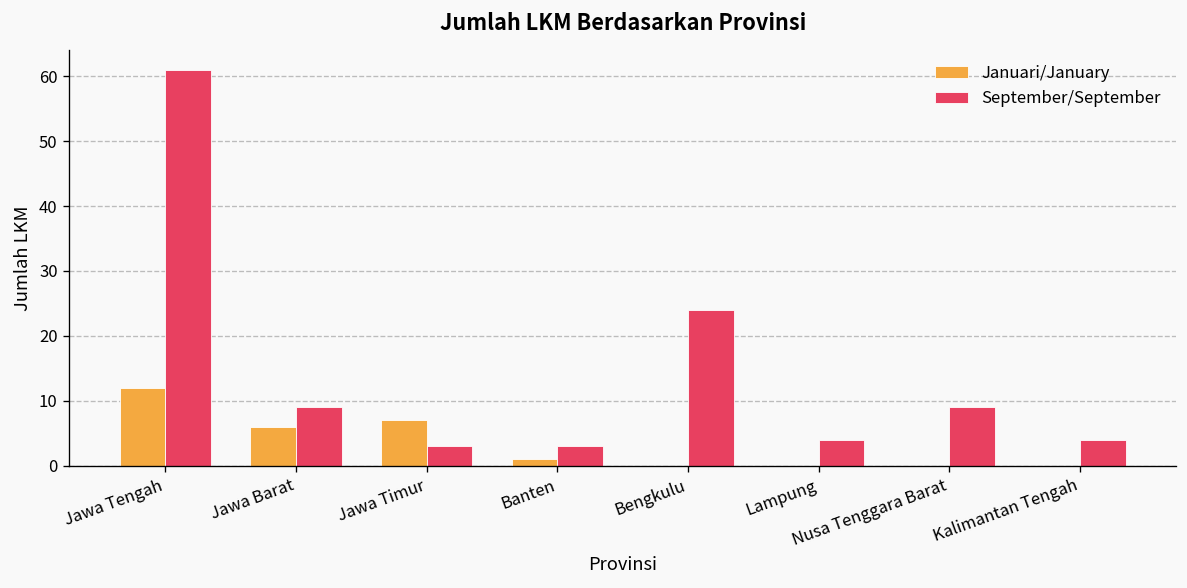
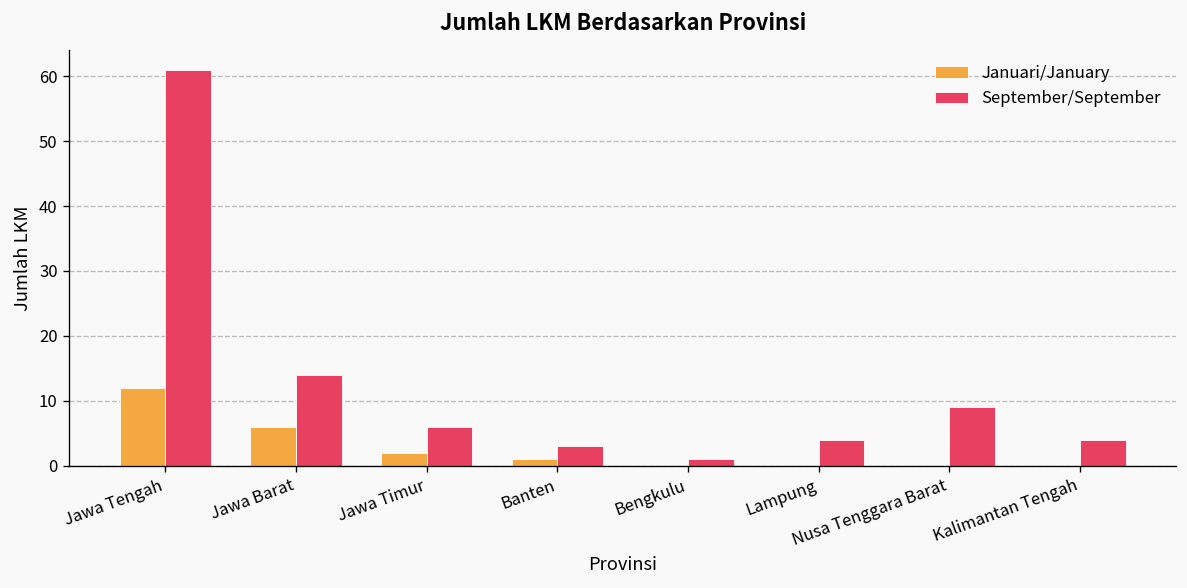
September/September, Jawa Barat: 9 -> 14
Januari/January, Jawa Timur: 7 -> 2
September/September, Jawa Timur: 3 -> 6
September/September, Bengkulu: 24 -> 1
